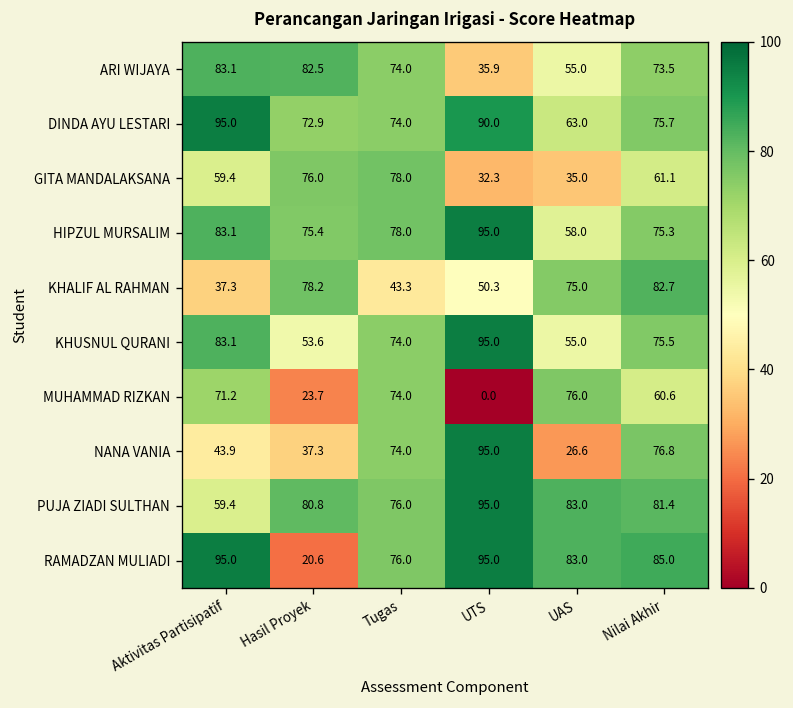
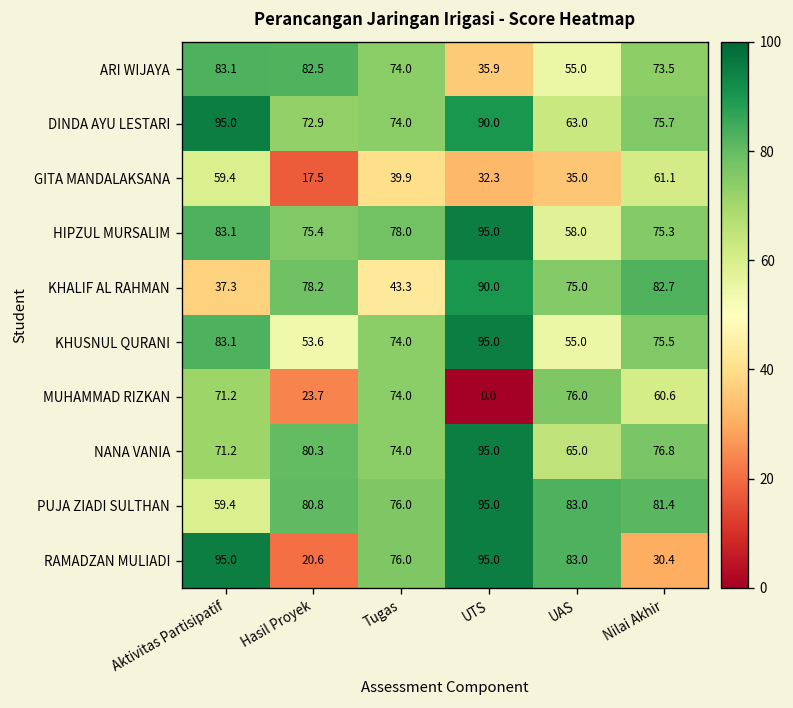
GITA MANDALAKSANA, Hasil Proyek: 76.0 -> 17.5
GITA MANDALAKSANA, Tugas: 78.0 -> 39.9
KHALIF AL RAHMAN, UTS: 50.3 -> 90.0
NANA VANIA, Aktivitas Partisipatif: 43.9 -> 71.2
NANA VANIA, Hasil Proyek: 37.3 -> 80.3
NANA VANIA, UAS: 26.6 -> 65.0
RAMADZAN MULIADI, Nilai Akhir: 85.0 -> 30.4
